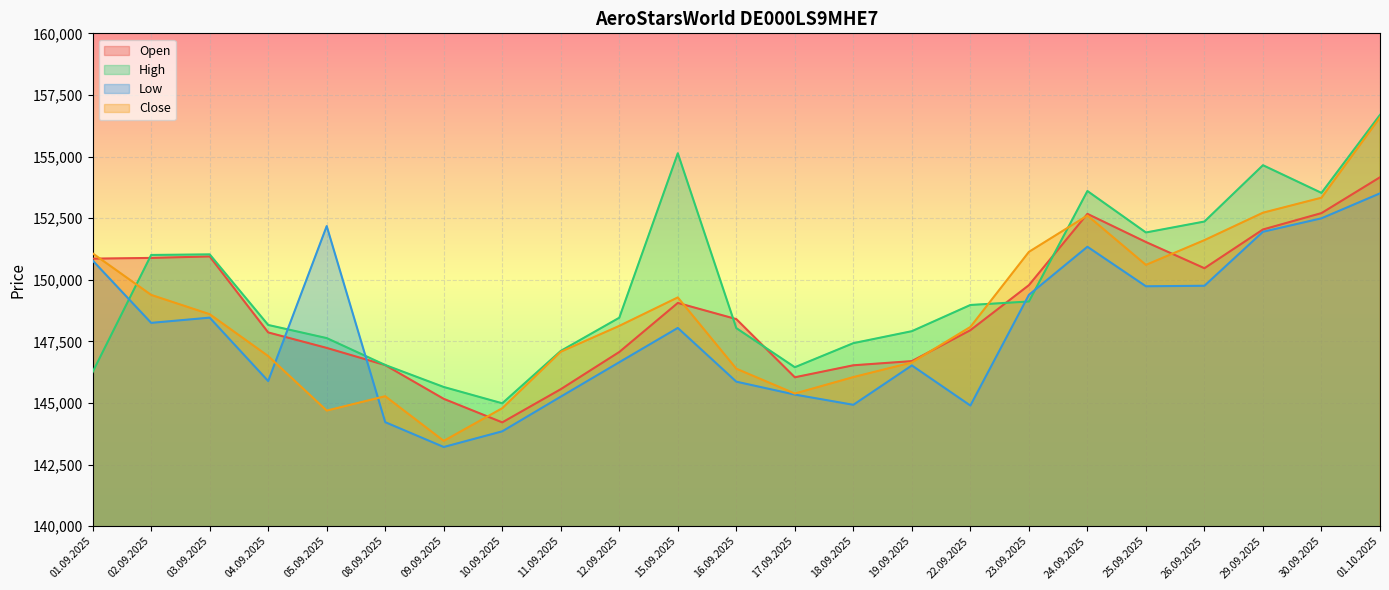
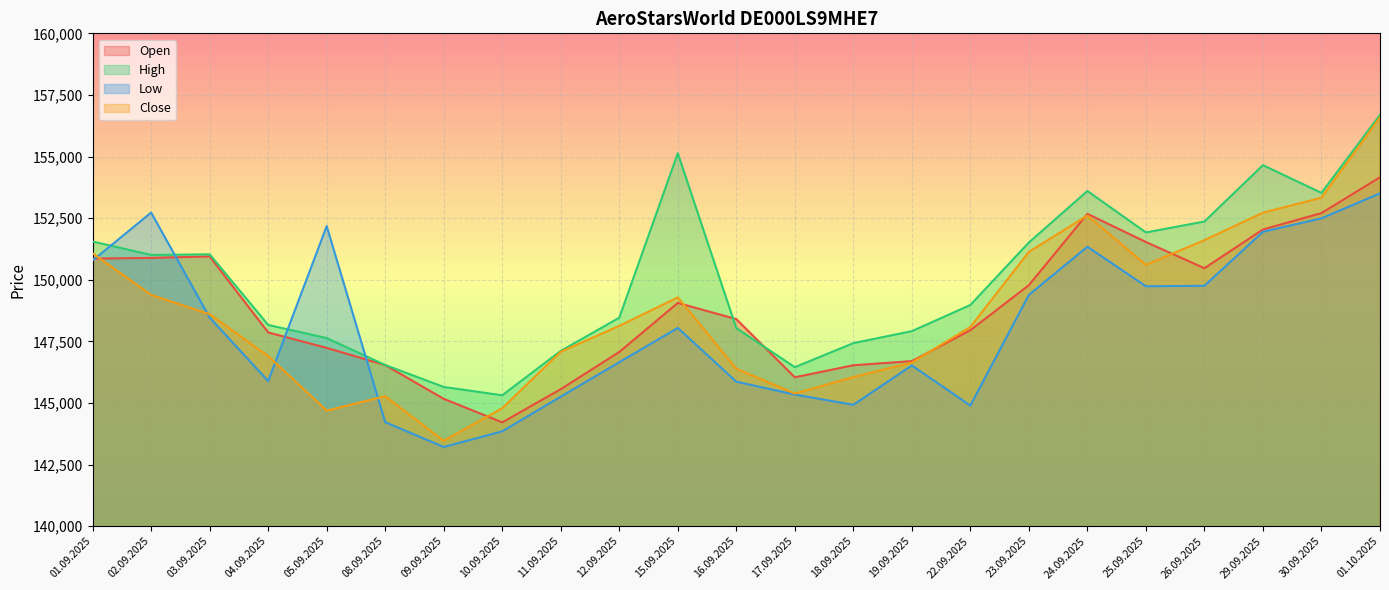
High, 01.09.2025: 146,300 -> 151,600
Low, 02.09.2025: 148,300 -> 152,700
High, 10.09.2025: 145,000 -> 145,300
High, 23.09.2025: 149,100 -> 151,500
